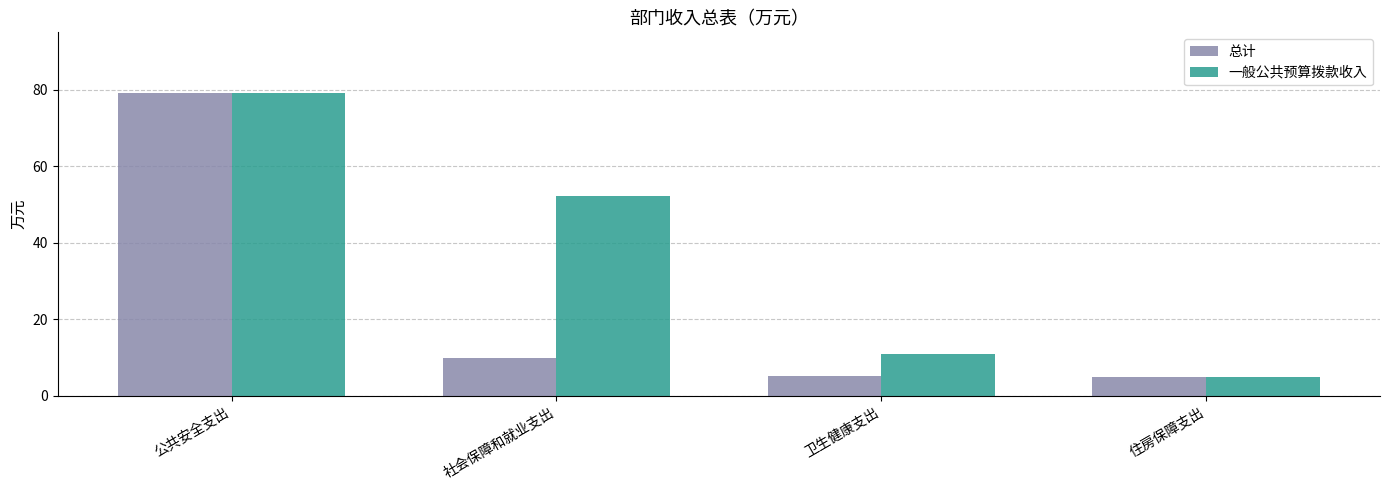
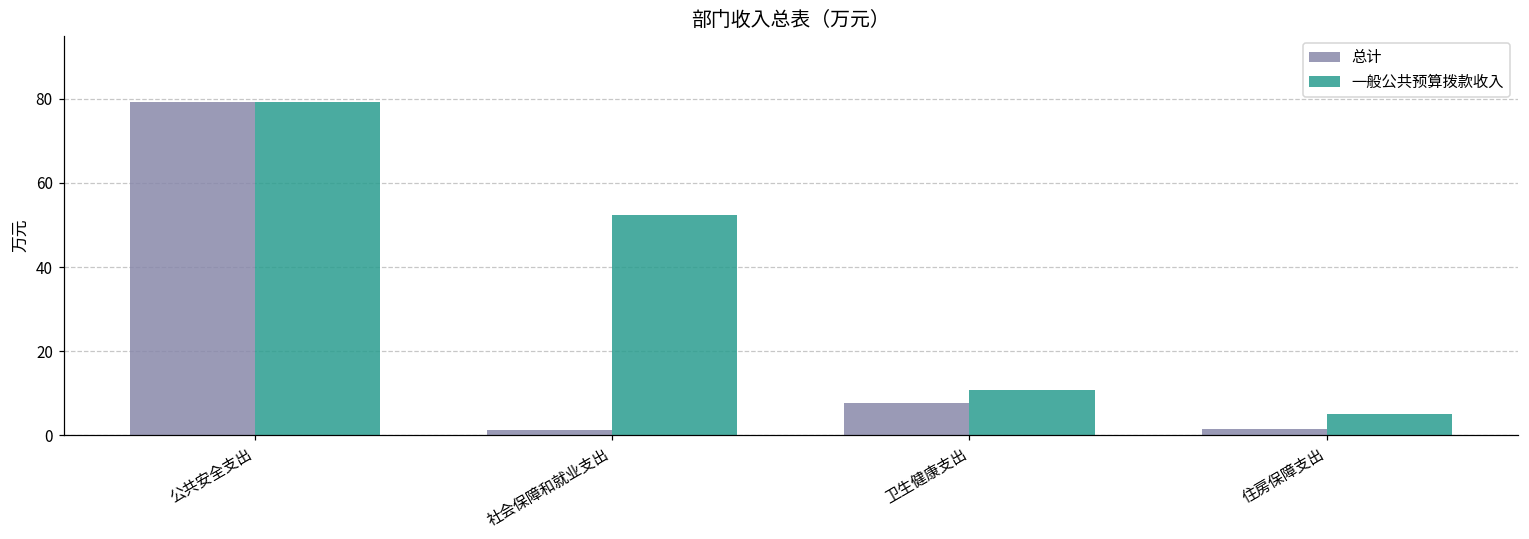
总计, 社会保障和就业支出: 10 -> 1
总计, 卫生健康支出: 5 -> 8
总计, 住房保障支出: 5 -> 1
